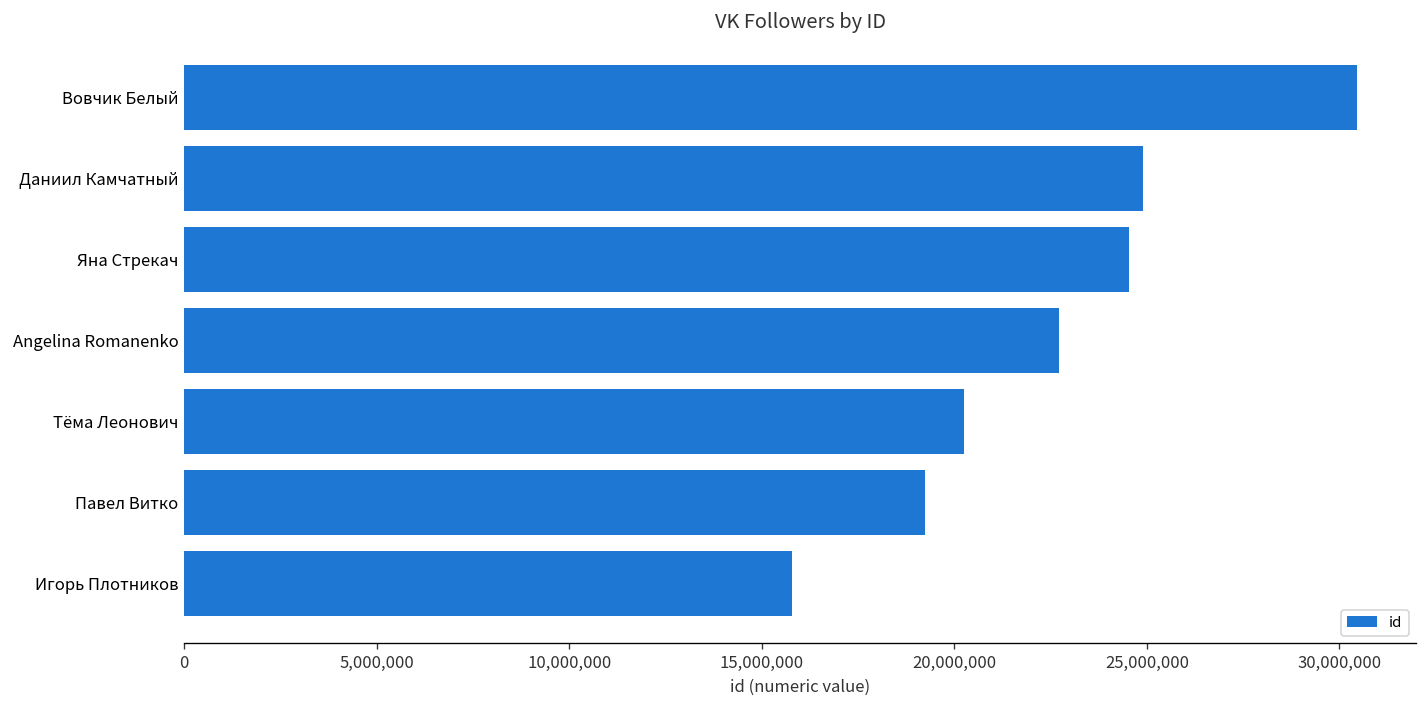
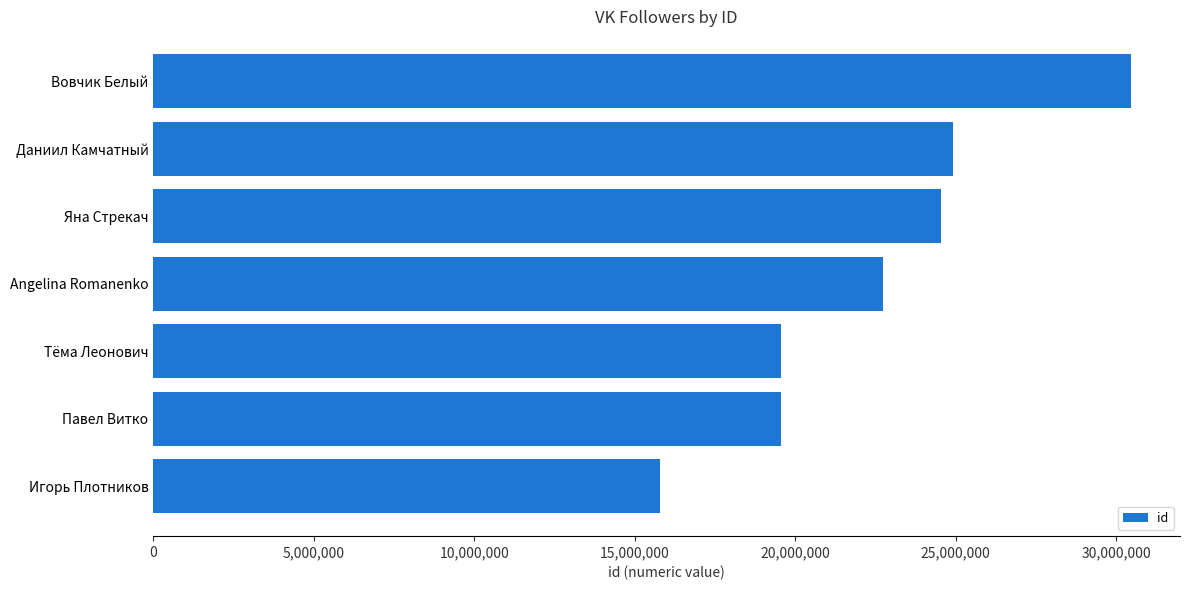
Тёма Леонович: 20,300,000 -> 19,600,000
Павел Витко: 19,200,000 -> 19,600,000
